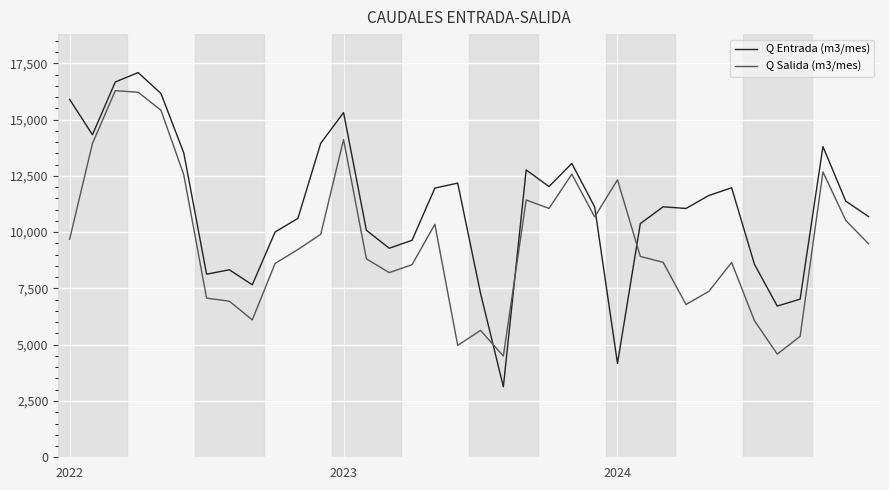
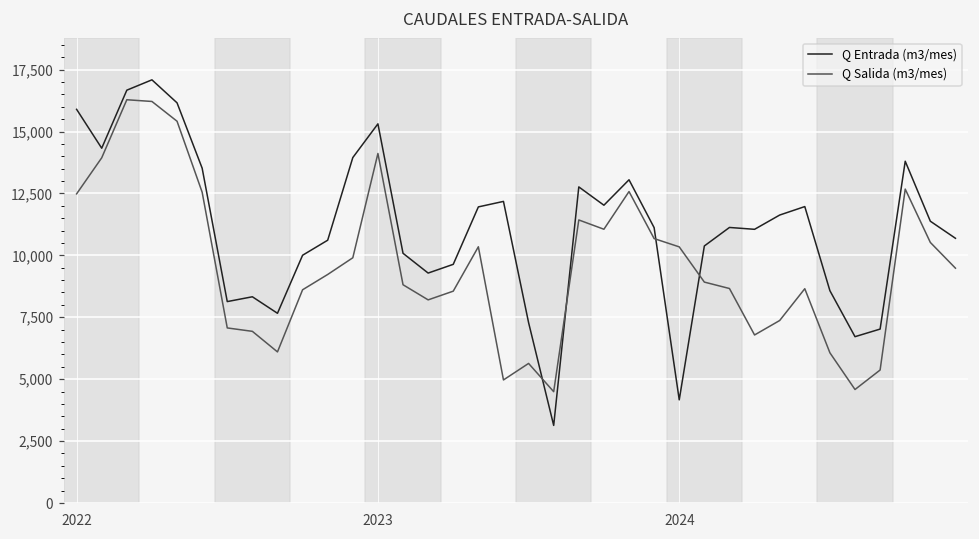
Q Salida (m3/mes), 2022: 9,700 -> 12,500
Q Salida (m3/mes), 2024: 12,300 -> 10,300
